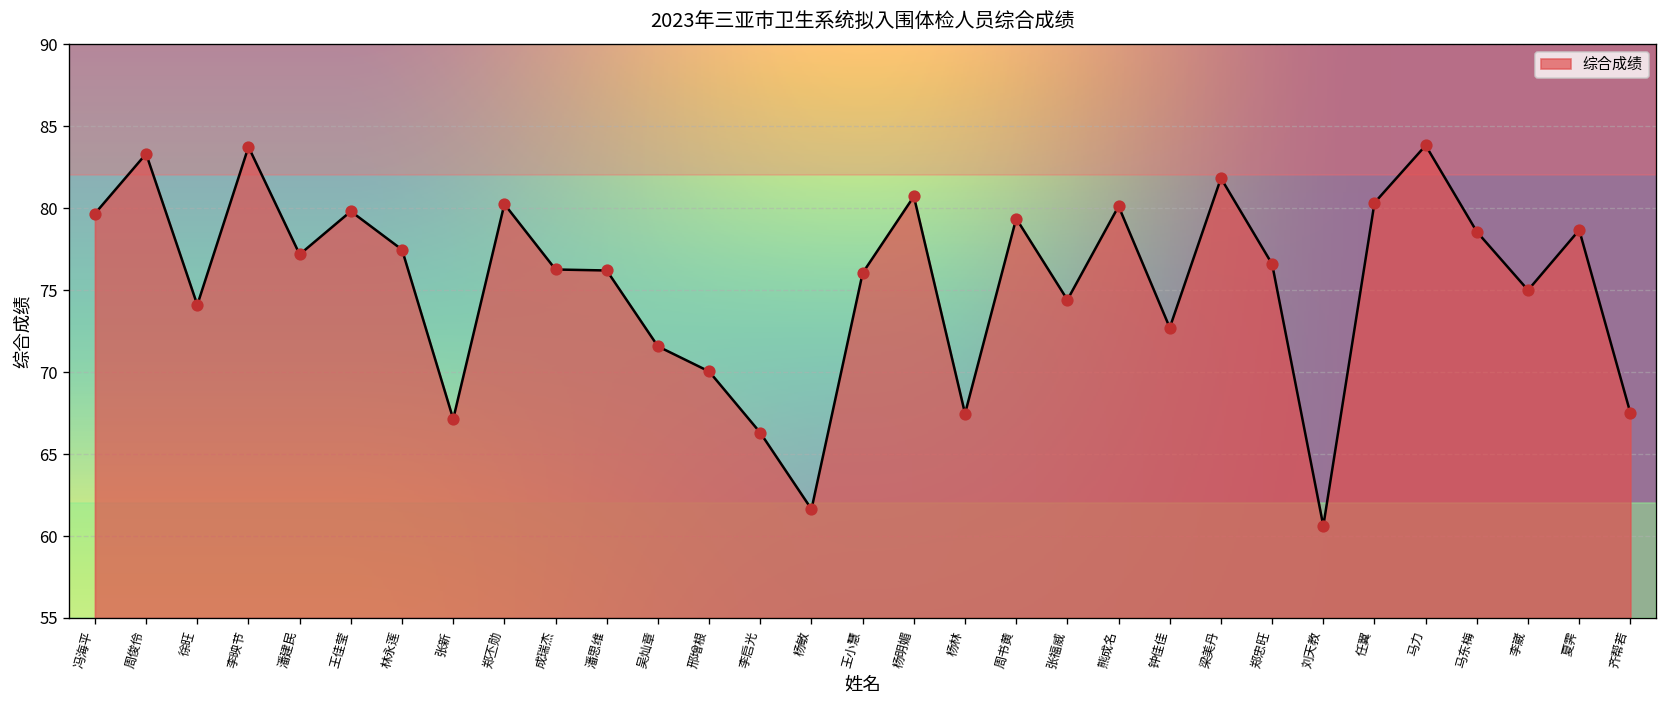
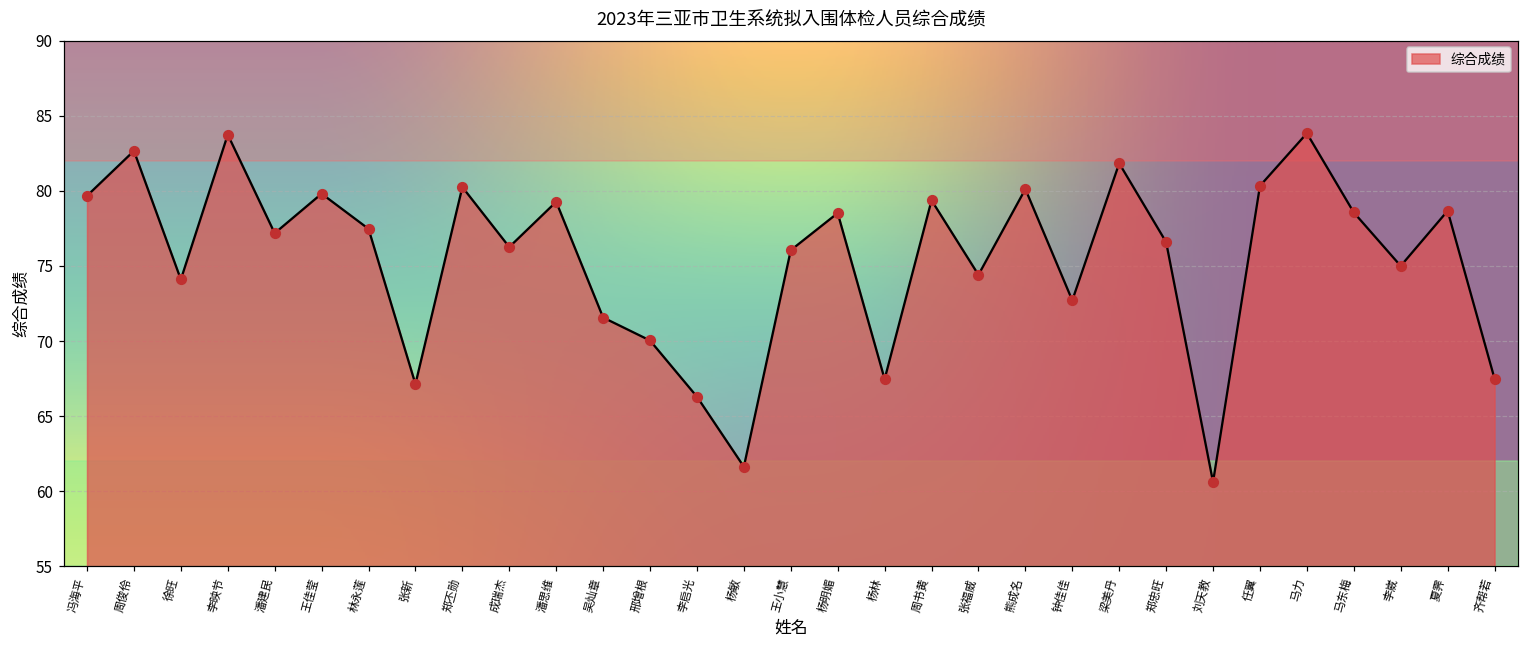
周俊伶: 83.3 -> 82.7
潘思维: 76.2 -> 79.3
杨明媚: 80.7 -> 78.5
